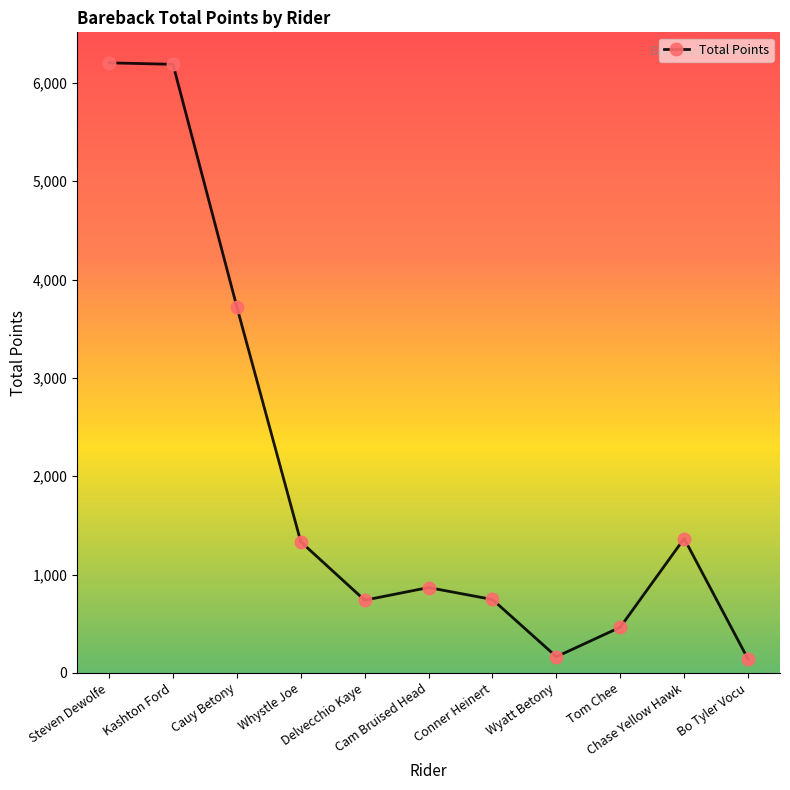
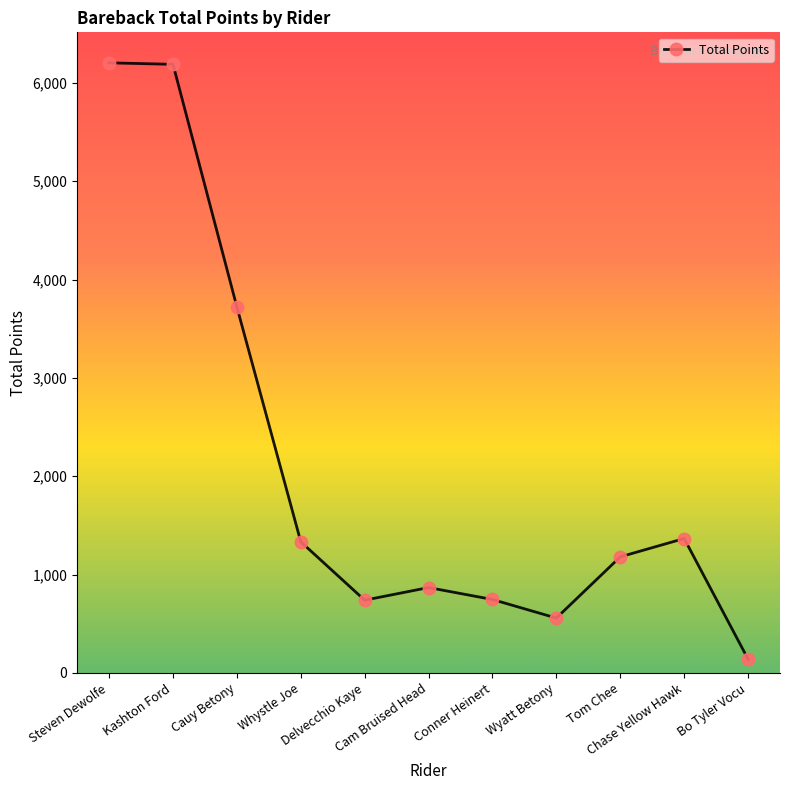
Wyatt Betony: 200 -> 600
Tom Chee: 500 -> 1,200
